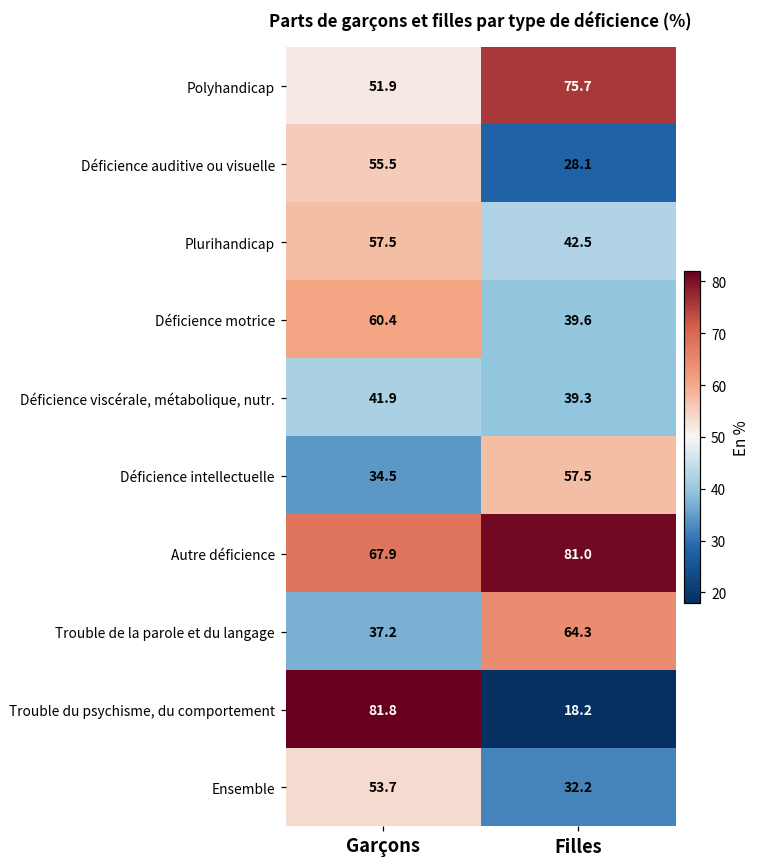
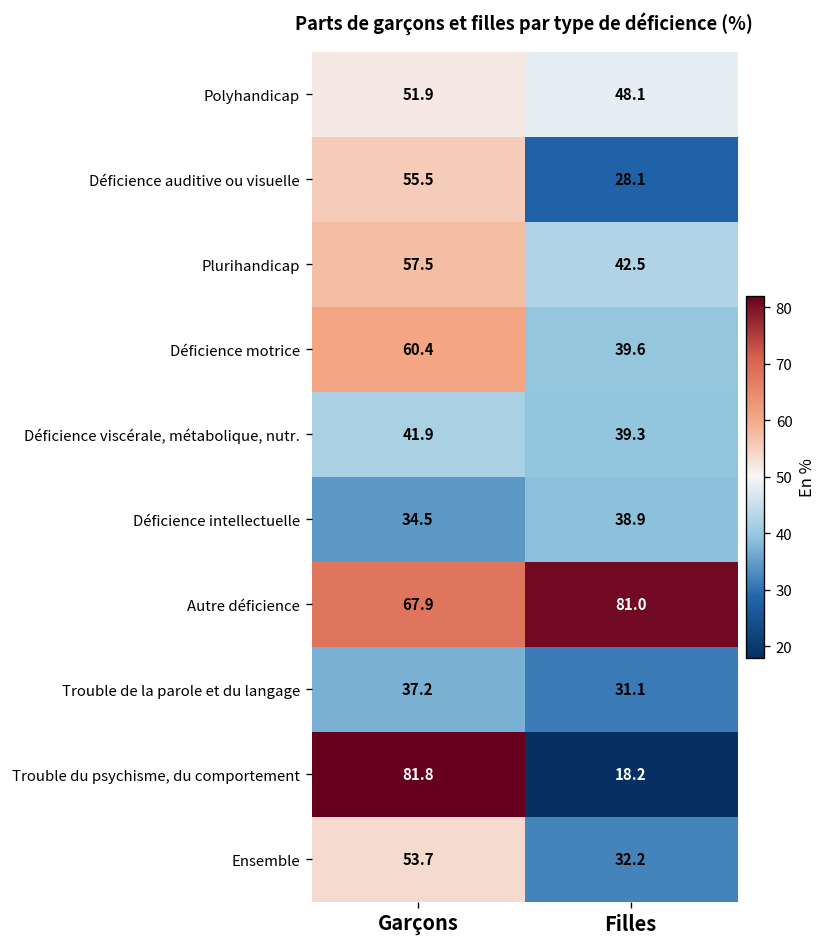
Polyhandicap, Filles: 75.7 -> 48.1
Déficience intellectuelle, Filles: 57.5 -> 38.9
Trouble de la parole et du langage, Filles: 64.3 -> 31.1
